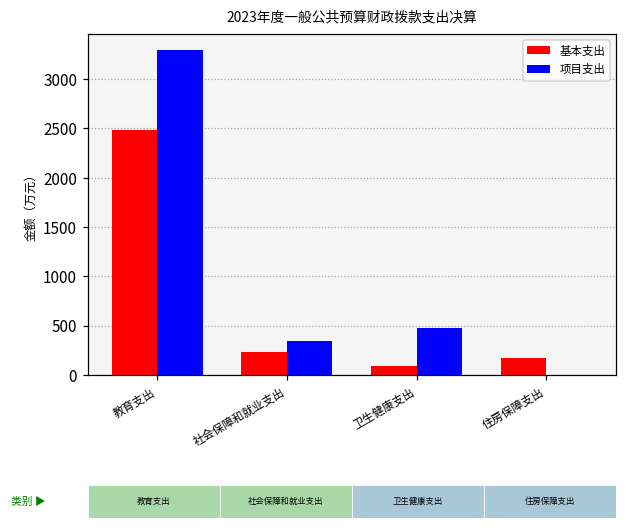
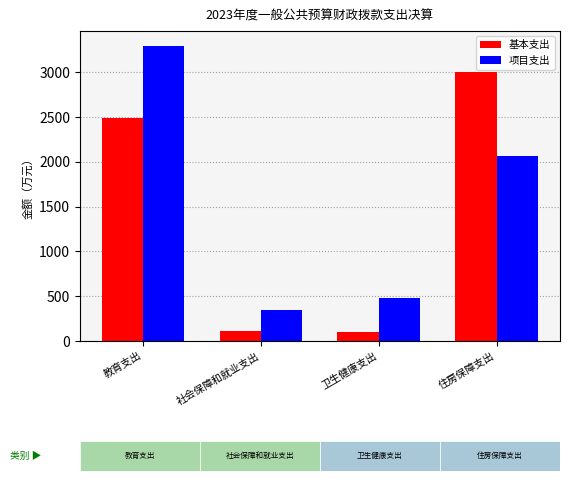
基本支出, 社会保障和就业支出: 200 -> 100
基本支出, 住房保障支出: 200 -> 3000
项目支出, 住房保障支出: 0 -> 2100
